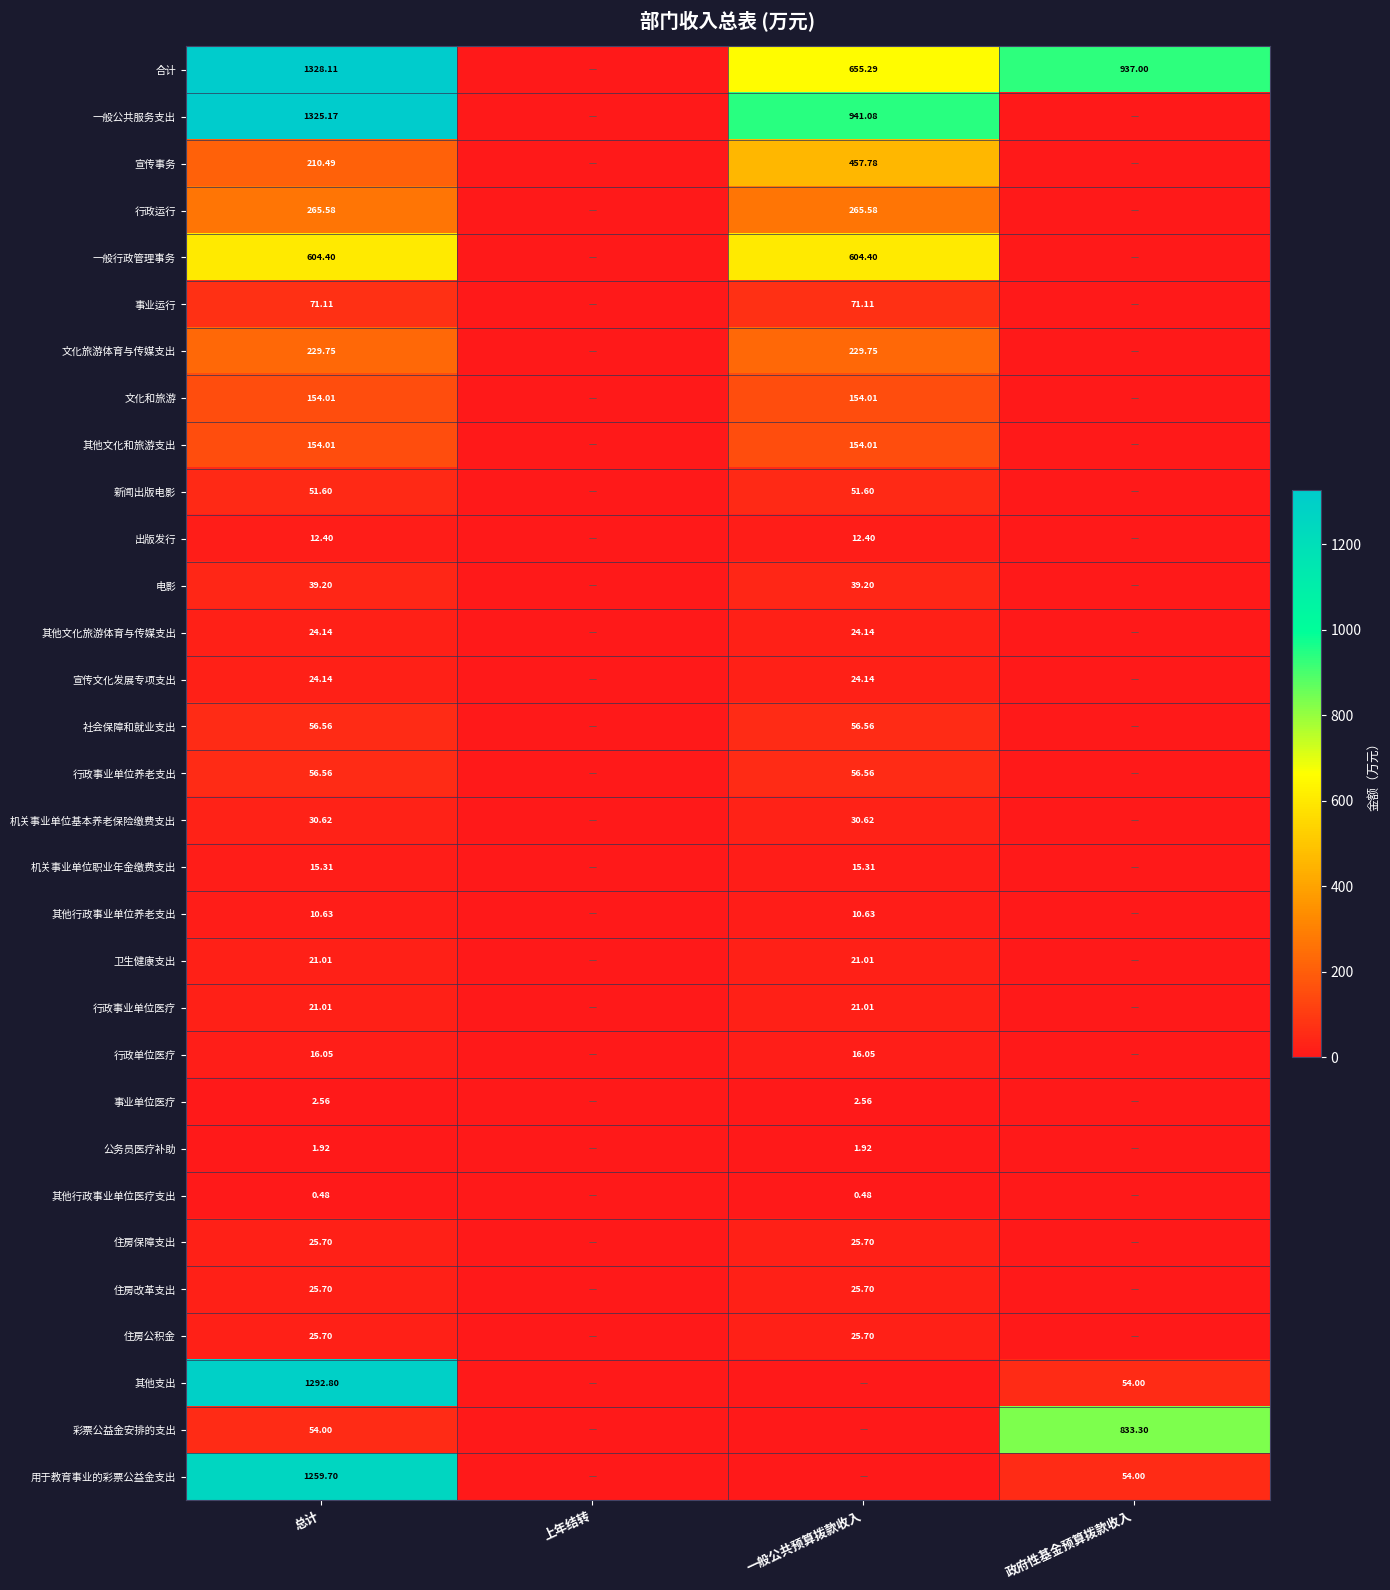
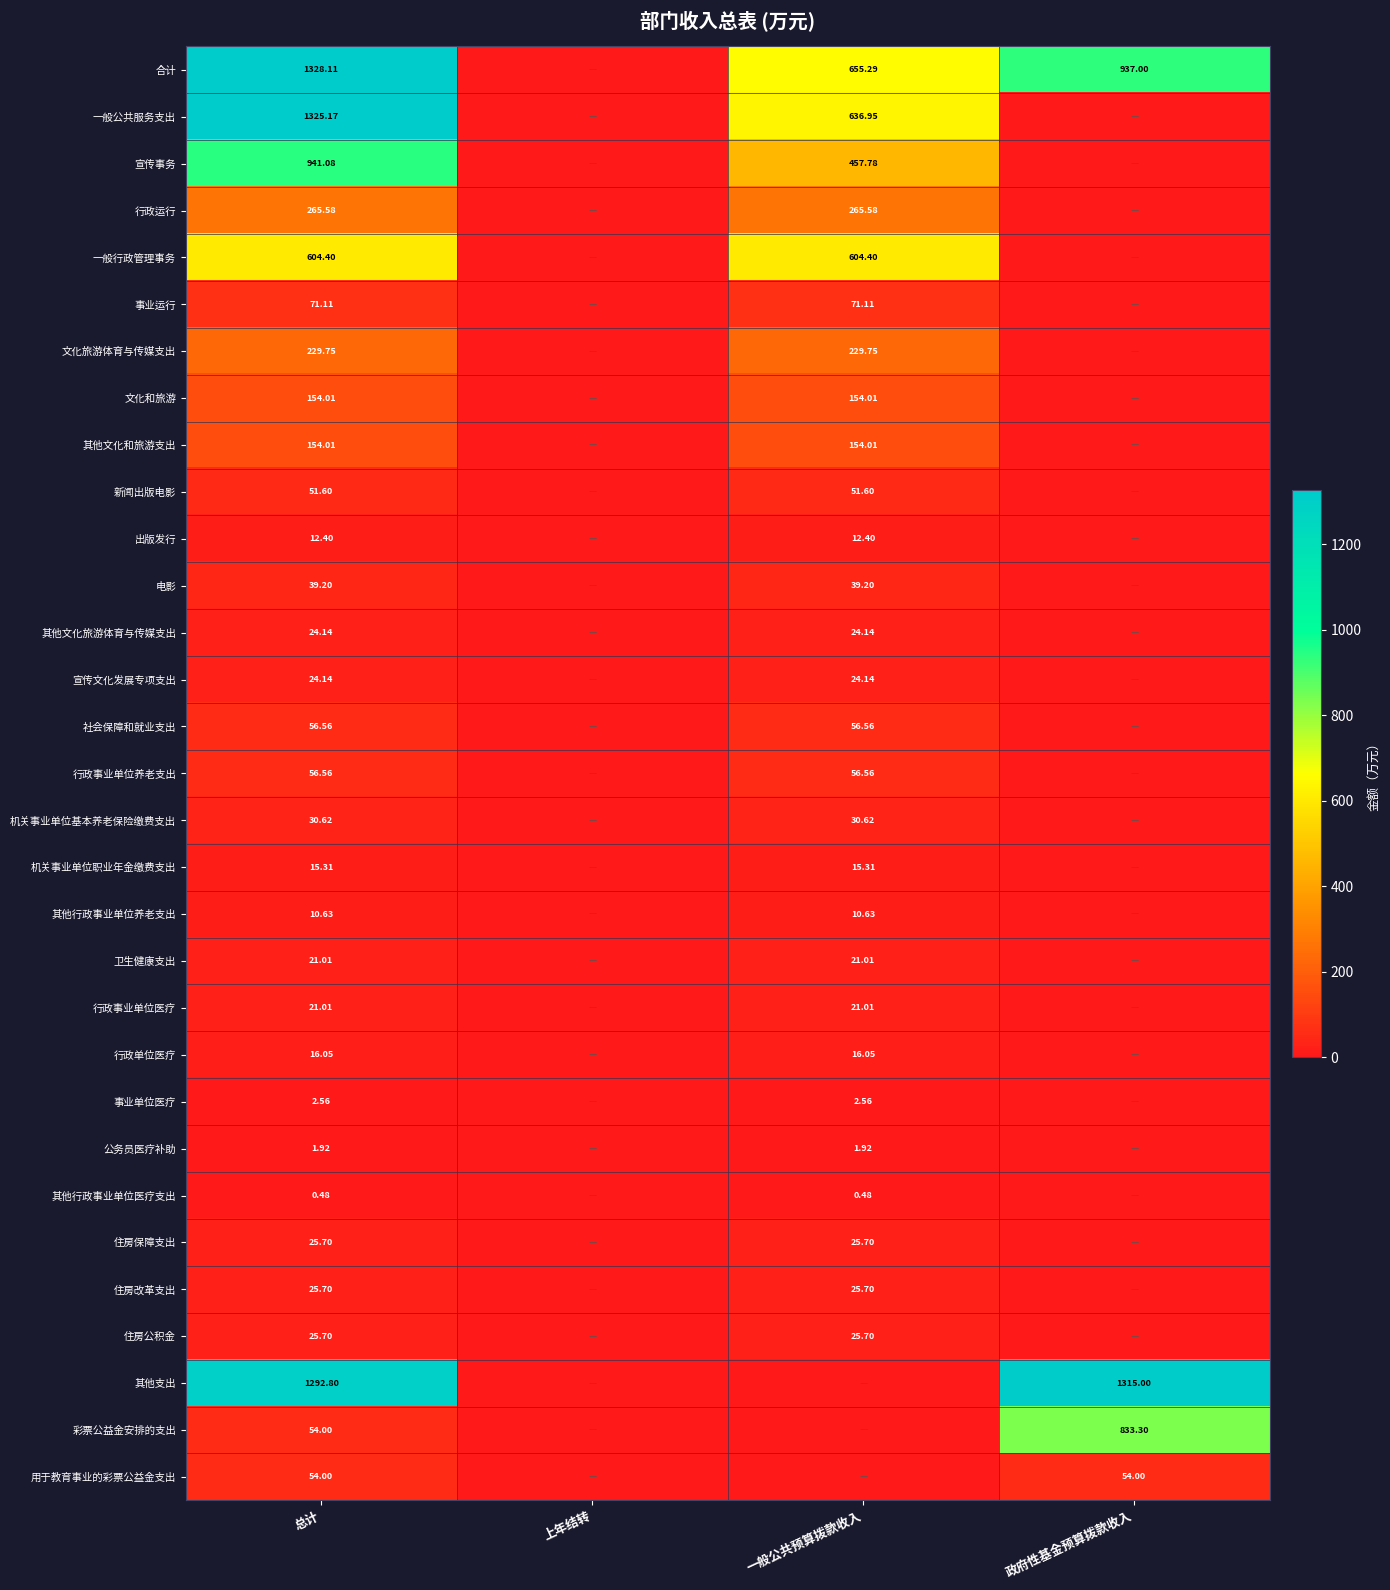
一般公共服务支出, 一般公共预算拨款收入: 941.08 -> 636.95
宣传事务, 总计: 210.49 -> 941.08
其他支出, 政府性基金预算拨款收入: 54.00 -> 1315.00
用于教育事业的彩票公益金支出, 总计: 1259.70 -> 54.00
